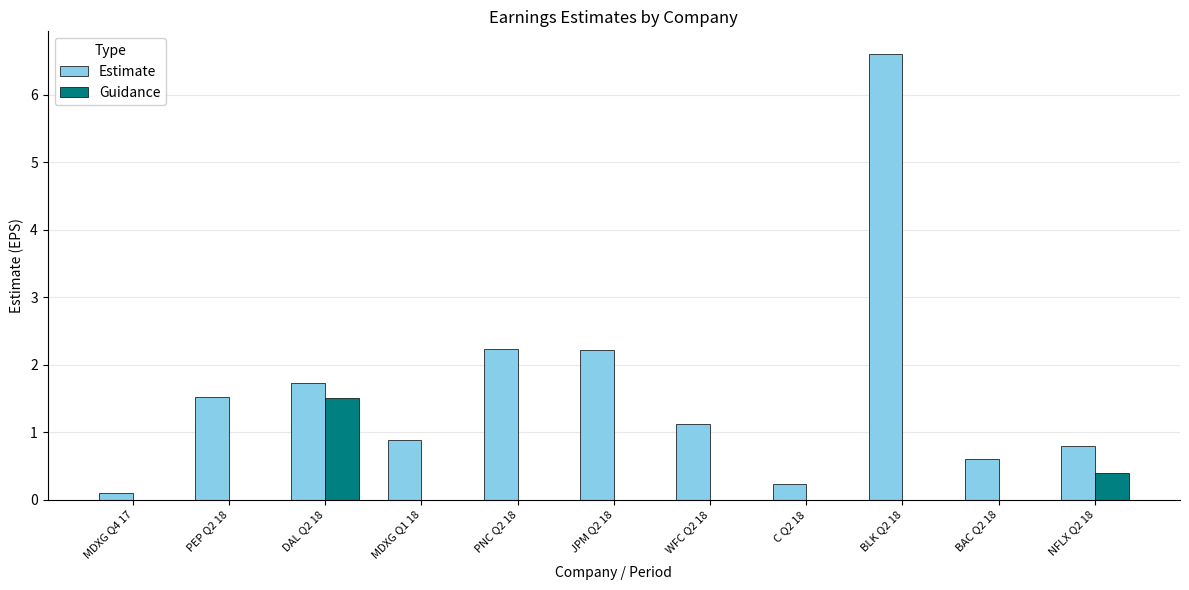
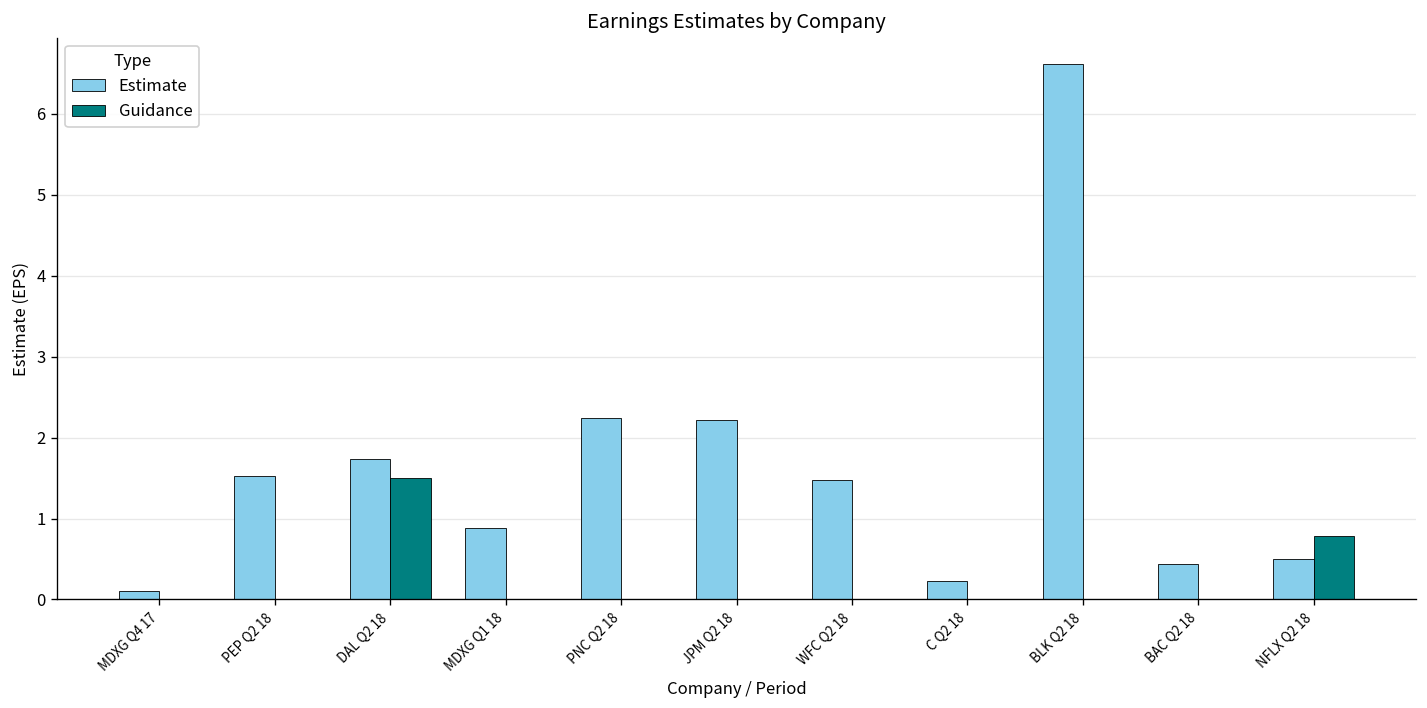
Estimate, WFC Q2 18: 1.1 -> 1.5
Estimate, BAC Q2 18: 0.6 -> 0.4
Estimate, NFLX Q2 18: 0.8 -> 0.5
Guidance, NFLX Q2 18: 0.4 -> 0.8
